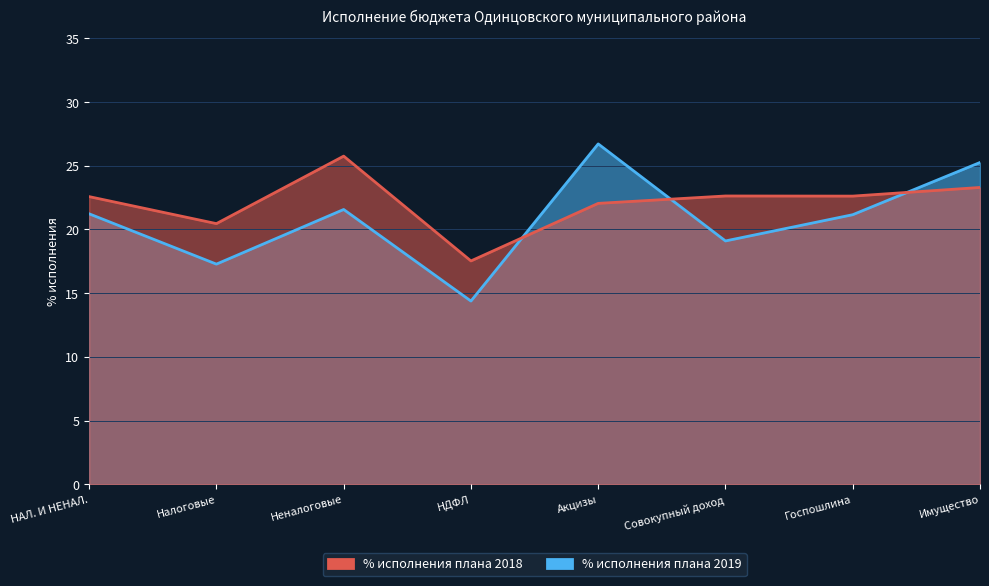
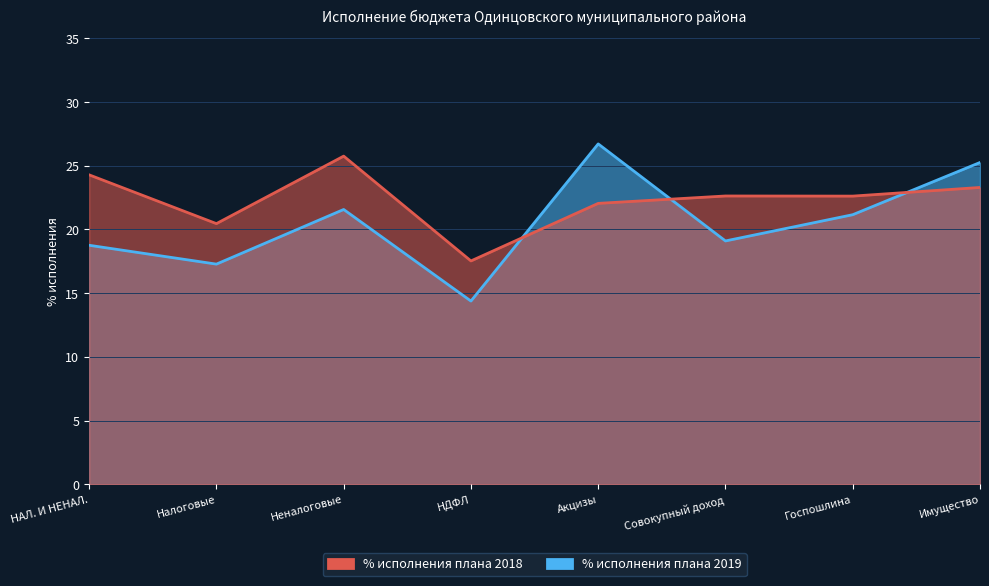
% исполнения плана 2019, НАЛ. И НЕНАЛ.: 21.2 -> 18.8
% исполнения плана 2018, НАЛ. И НЕНАЛ.: 22.6 -> 24.3
